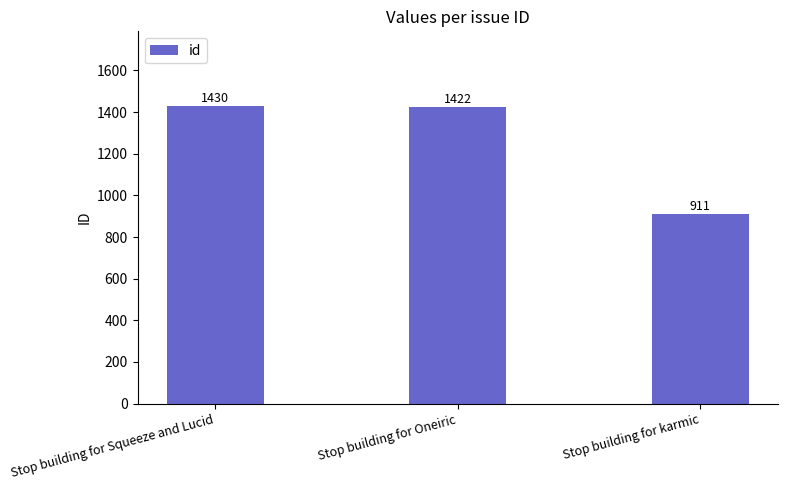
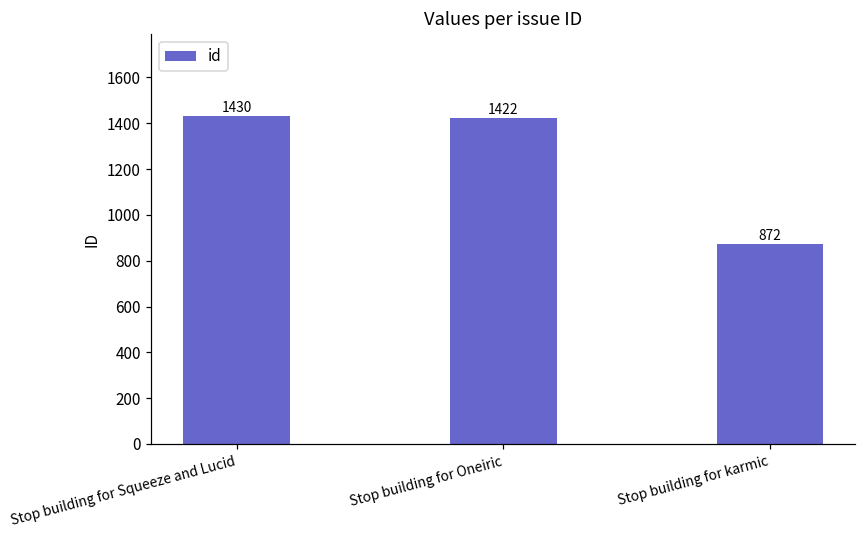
Stop building for karmic: 911 -> 872
